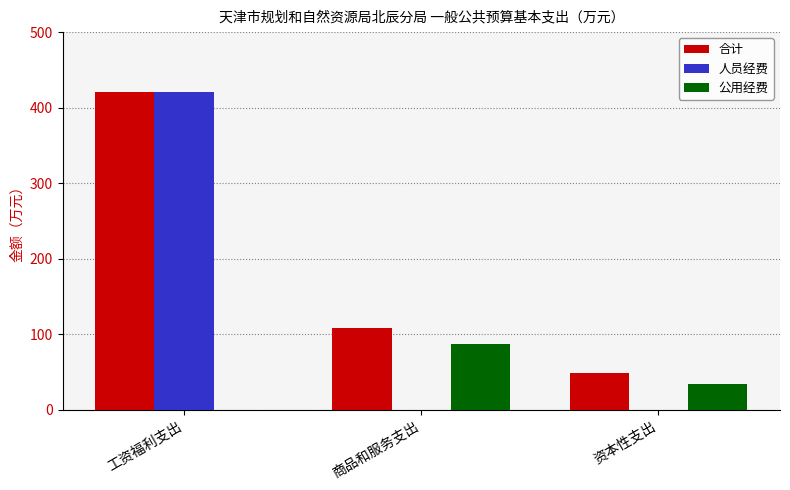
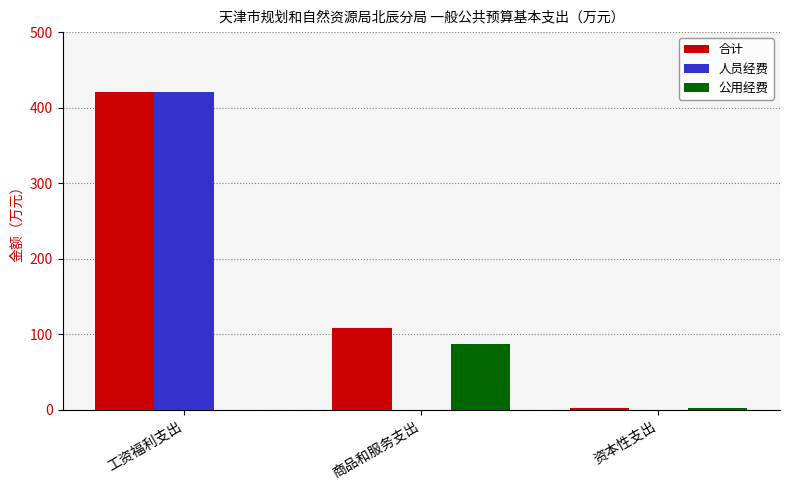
合计, 资本性支出: 50 -> 0
公用经费, 资本性支出: 30 -> 0
